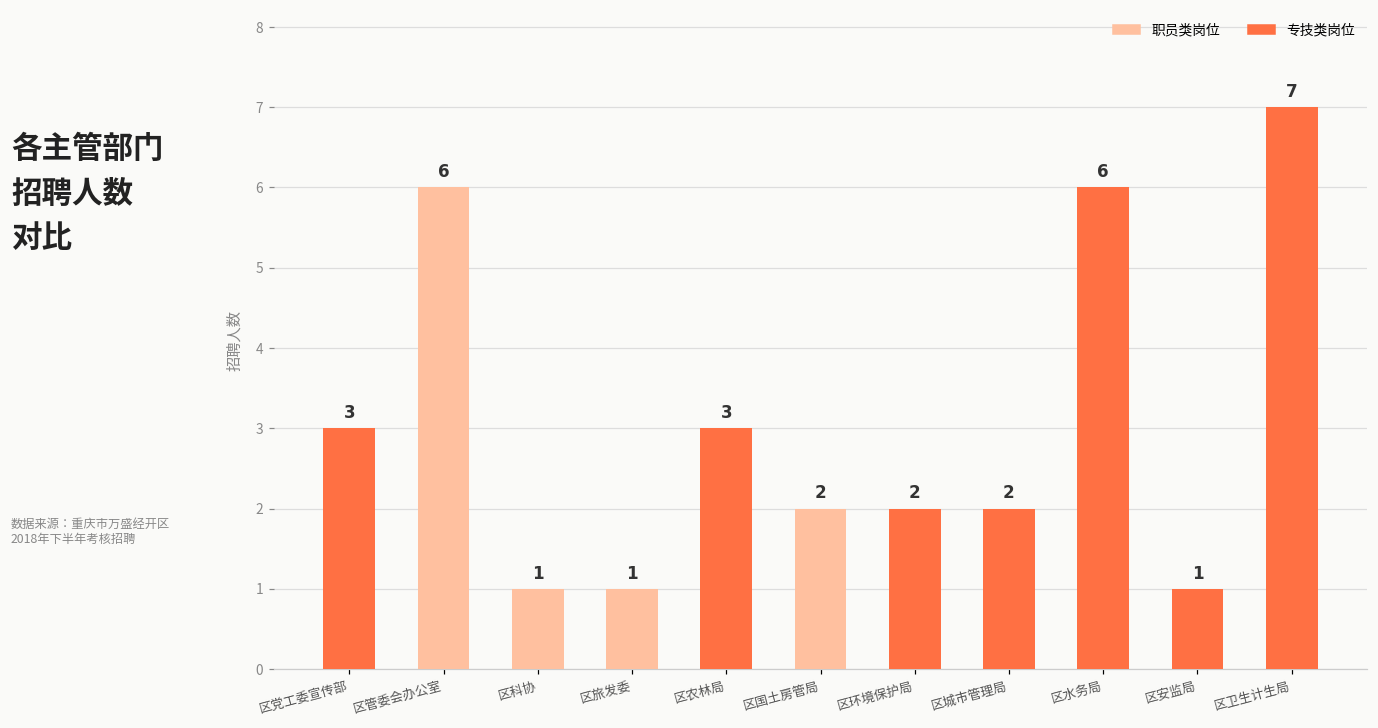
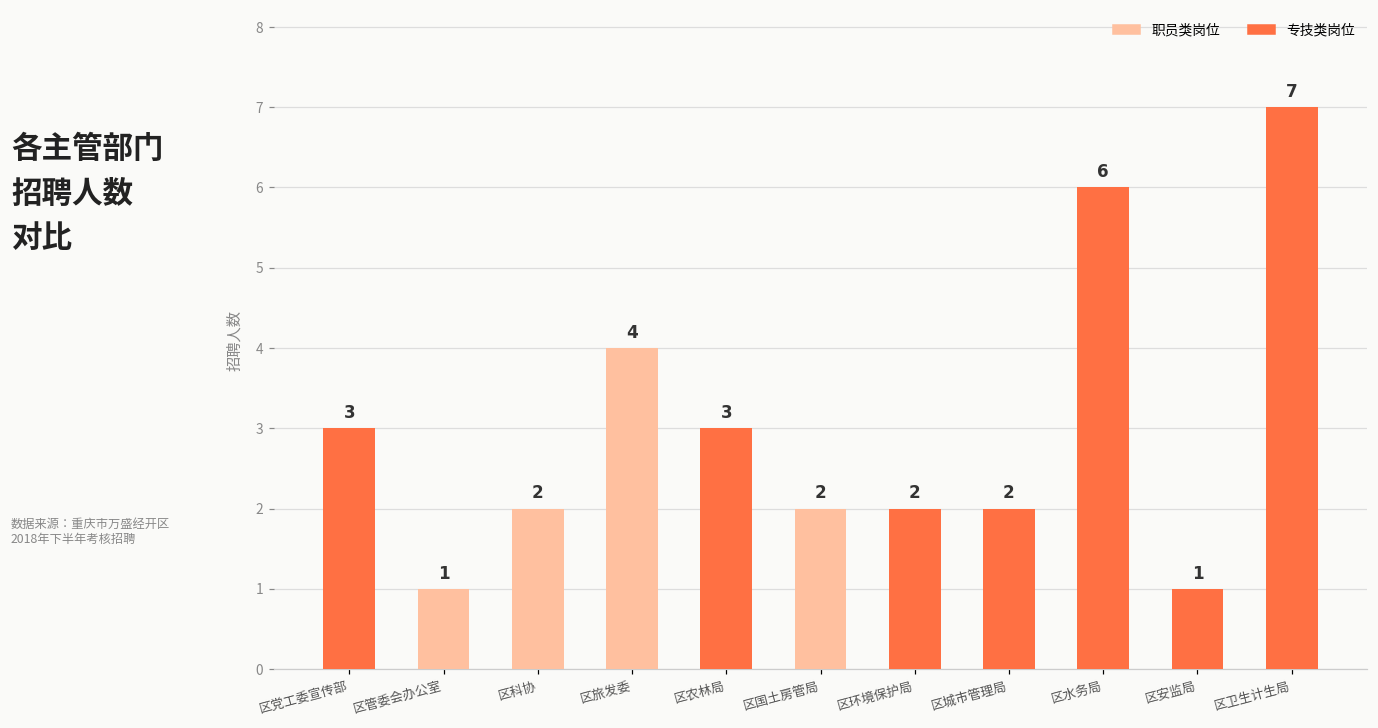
区管委会办公室: 6 -> 1
区科协: 1 -> 2
区旅发委: 1 -> 4
